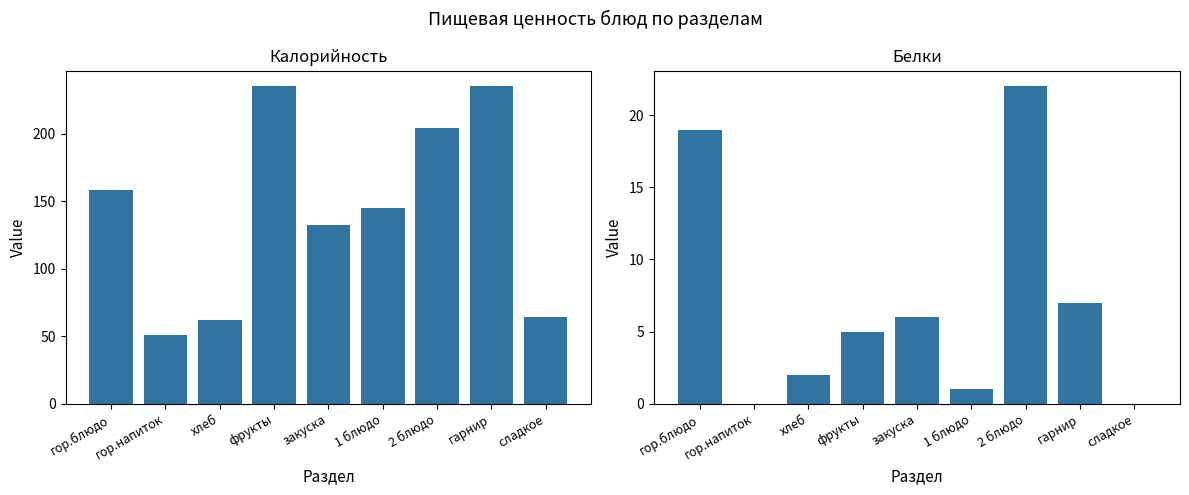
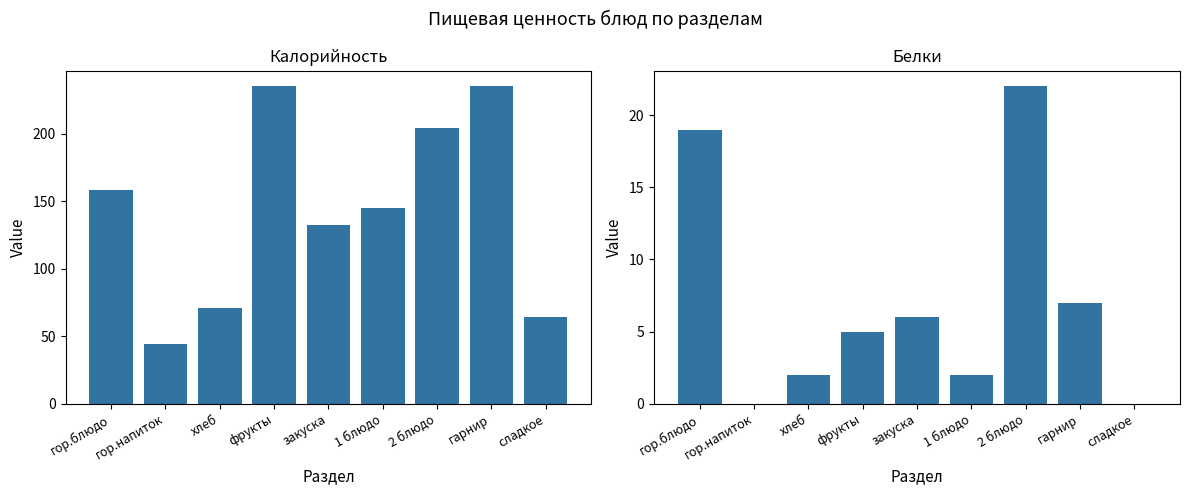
Калорийность, гор.напиток: 51 -> 44
Калорийность, хлеб: 62 -> 71
Белки, 1 блюдо: 1 -> 2
